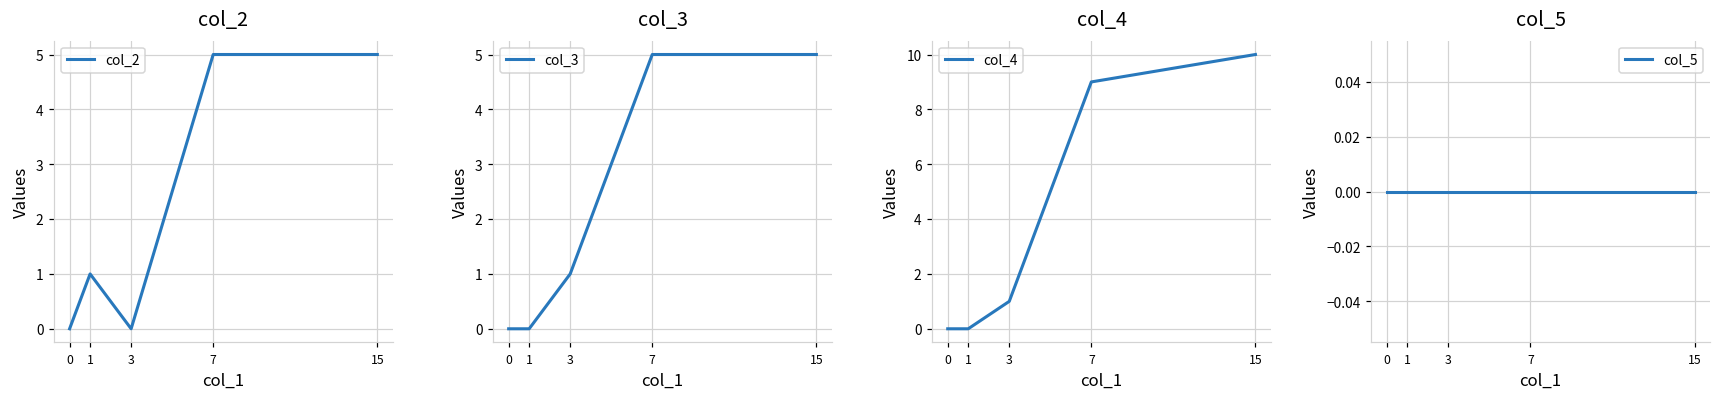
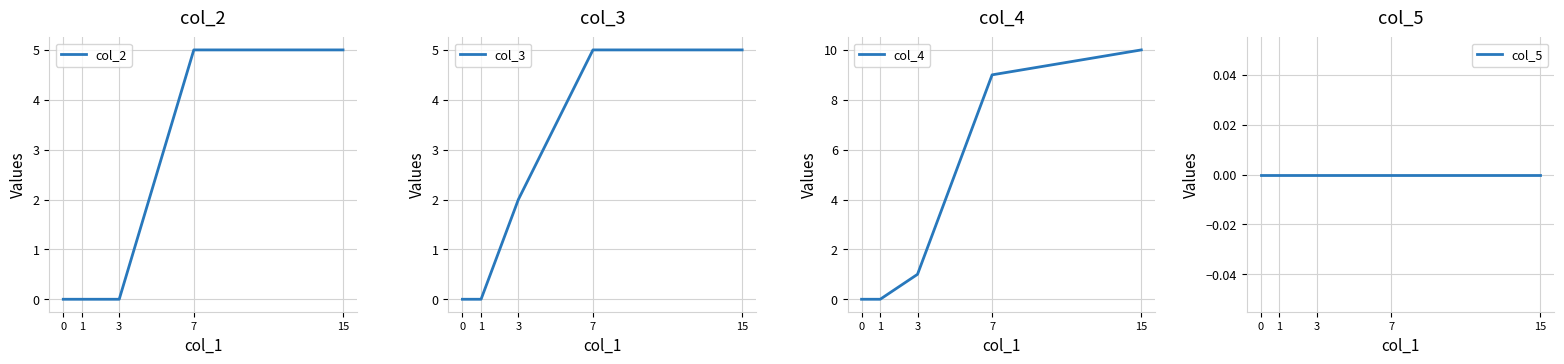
col_2, 1: 1 -> 0
col_3, 3: 1 -> 2
